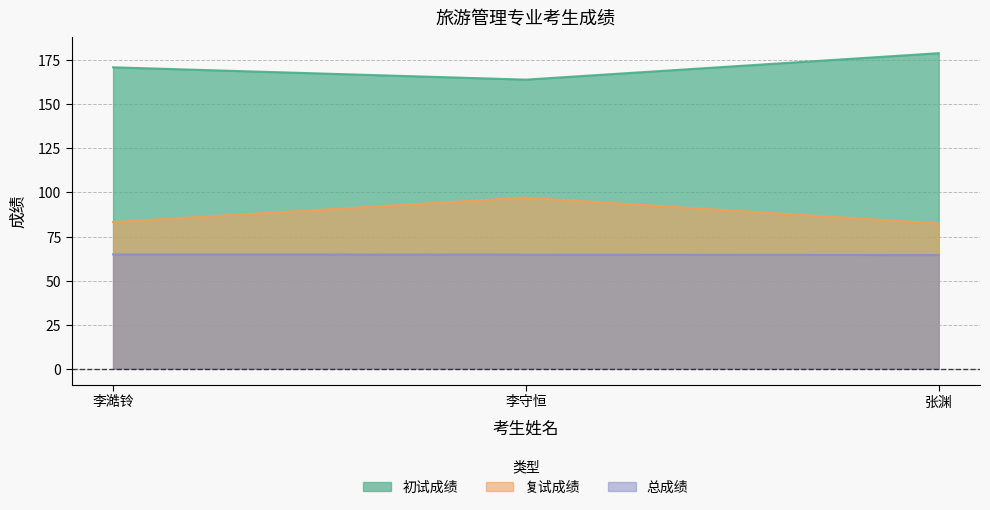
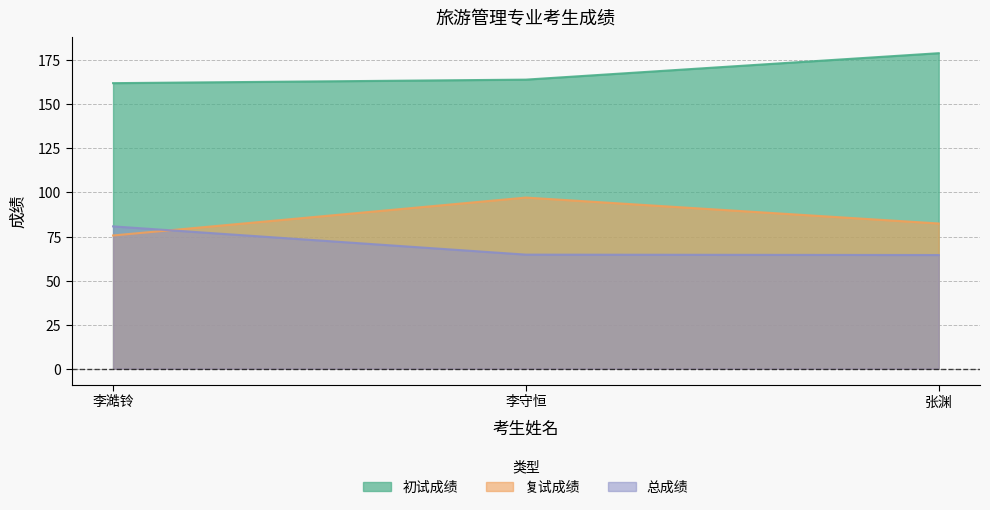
初试成绩, 李澔铃: 171 -> 162
复试成绩, 李澔铃: 83 -> 76
总成绩, 李澔铃: 65 -> 81
